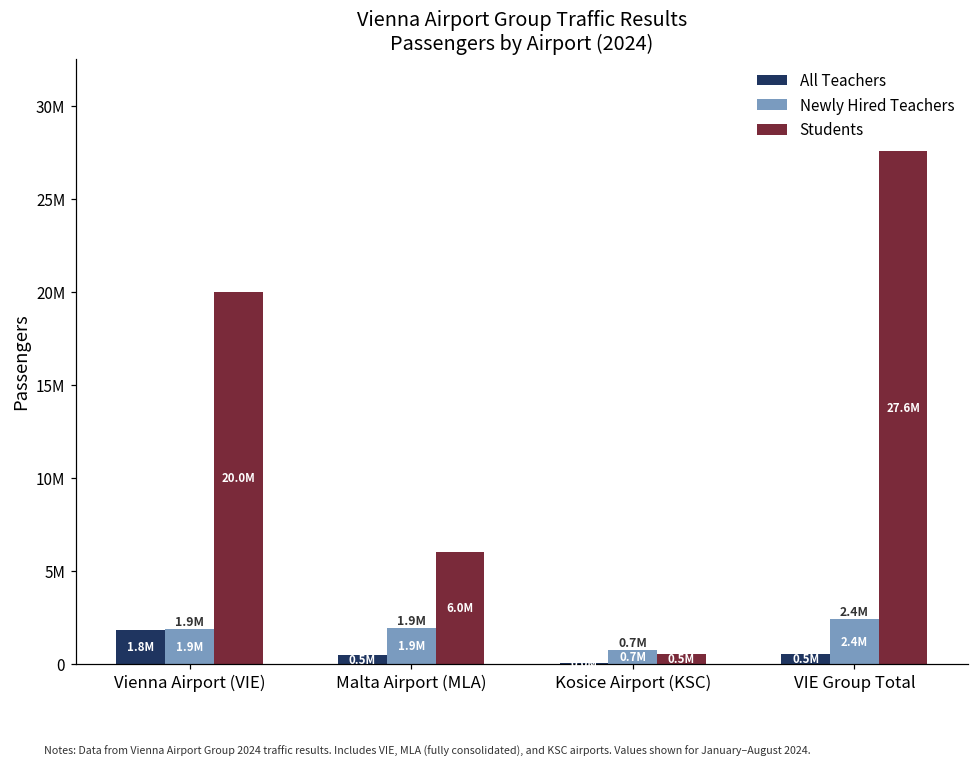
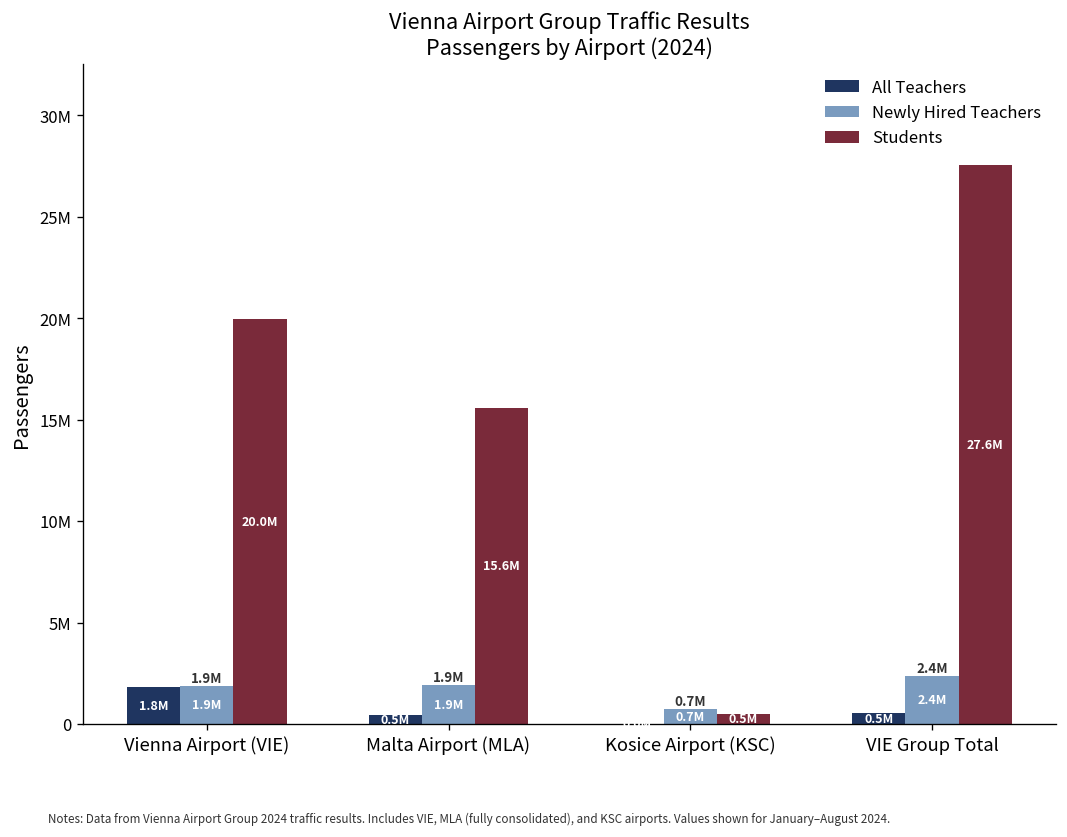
Students, Malta Airport (MLA): 6.0M -> 15.6M
